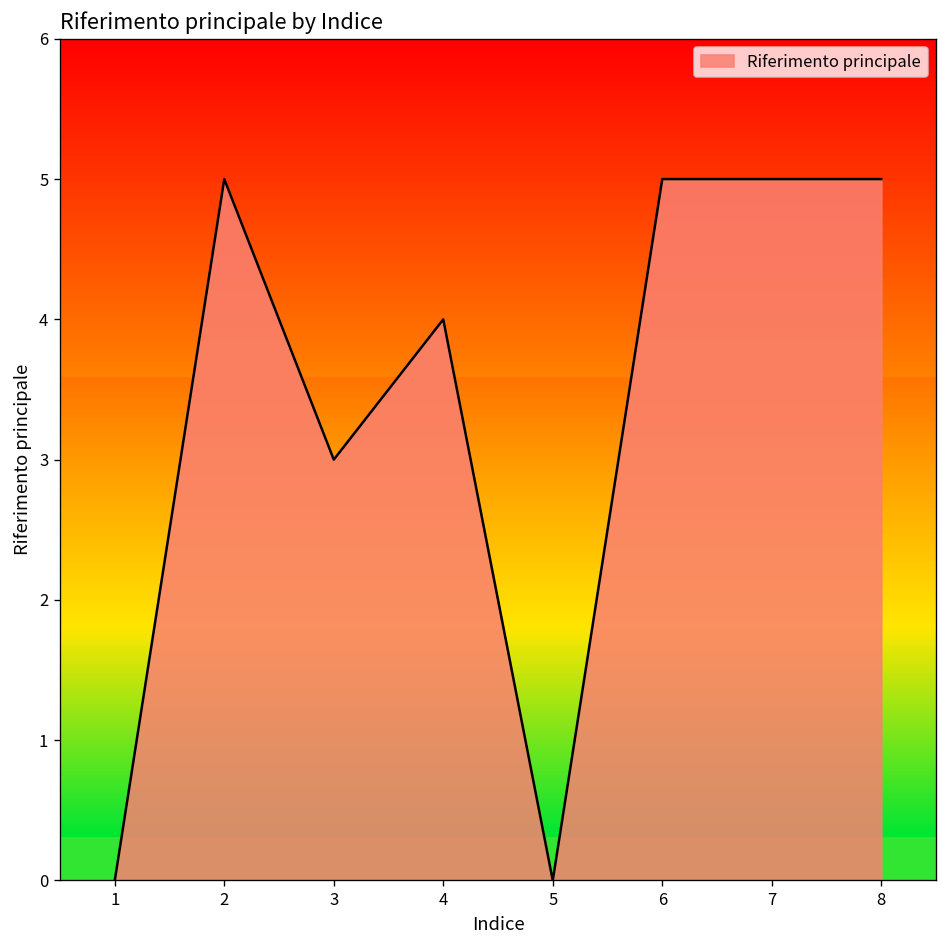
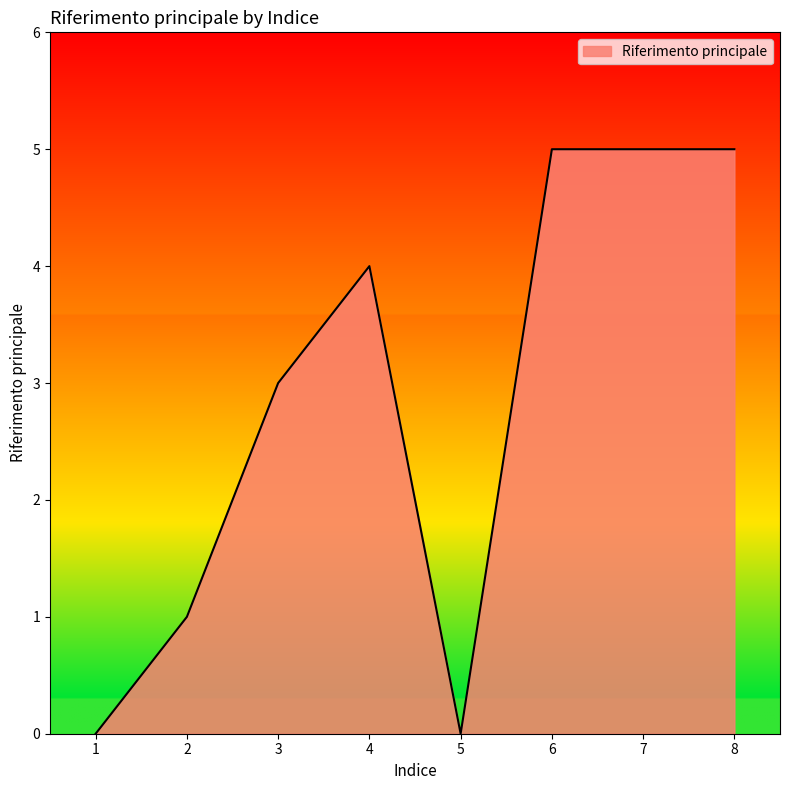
2: 5 -> 1
